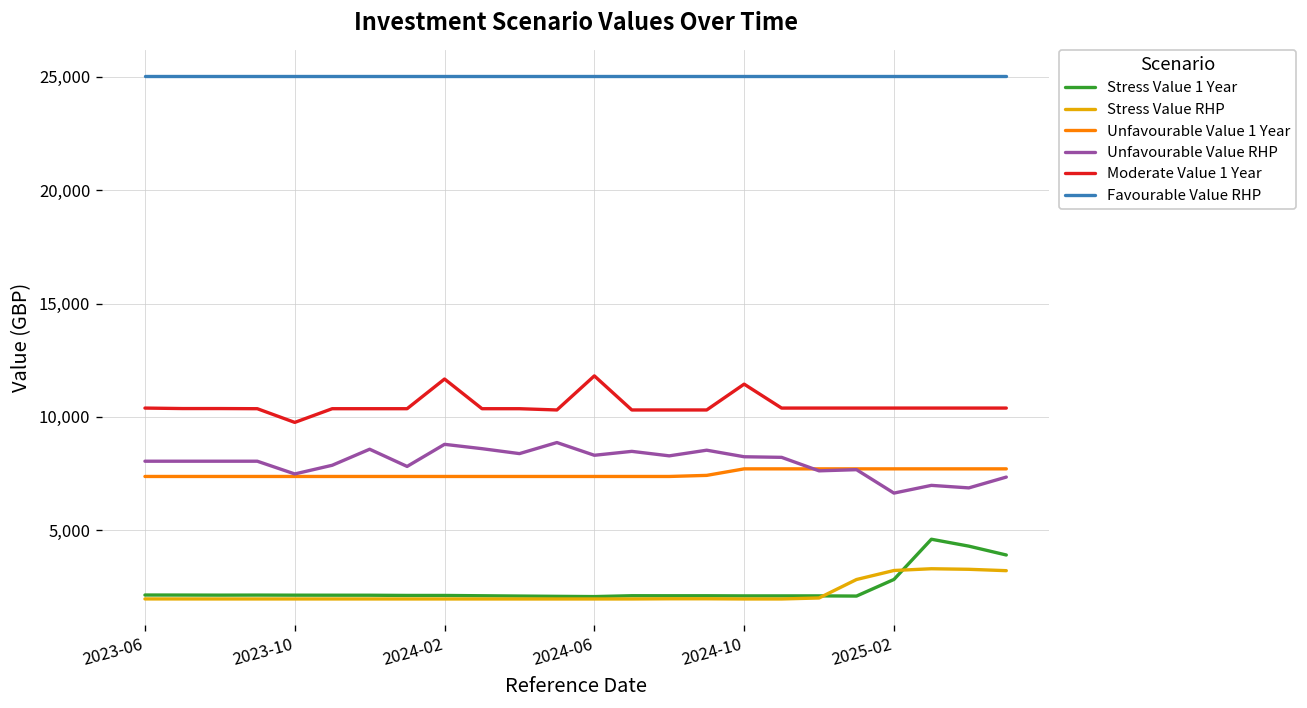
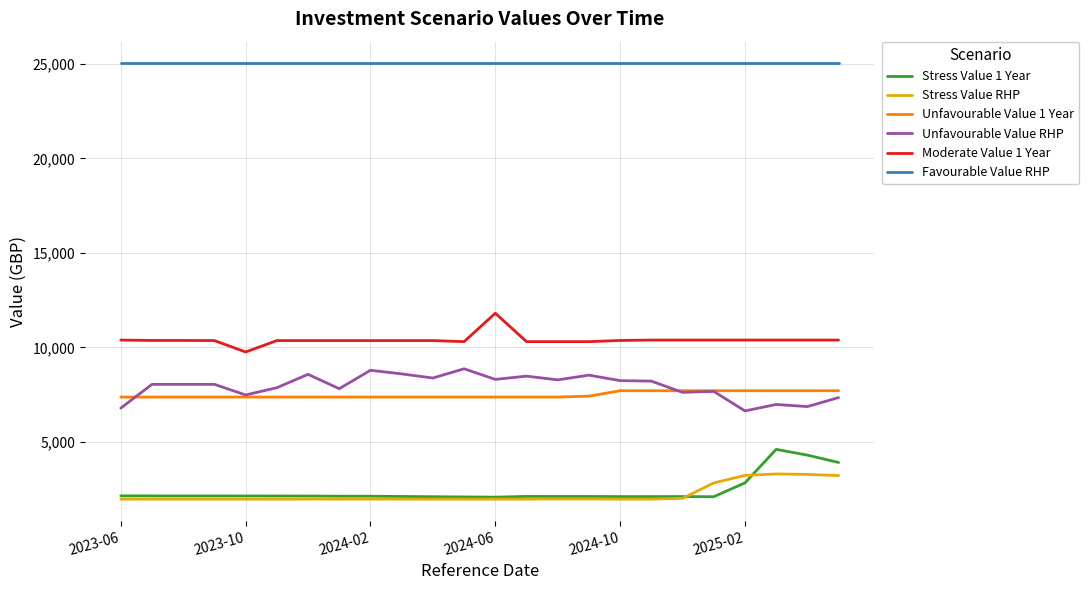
Unfavourable Value RHP, 2023-06: 8,000 -> 6,800
Moderate Value 1 Year, 2024-02: 11,700 -> 10,400
Moderate Value 1 Year, 2024-10: 11,400 -> 10,400
